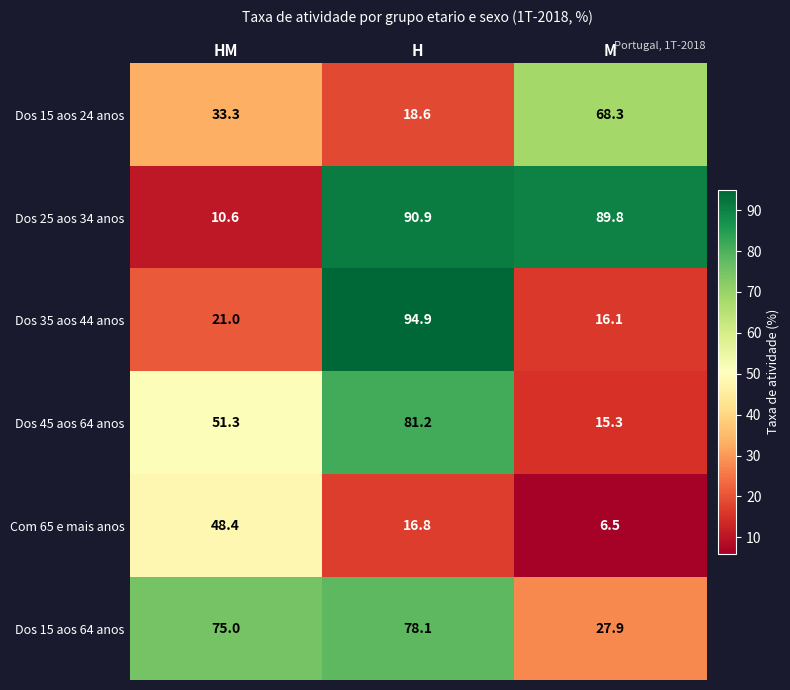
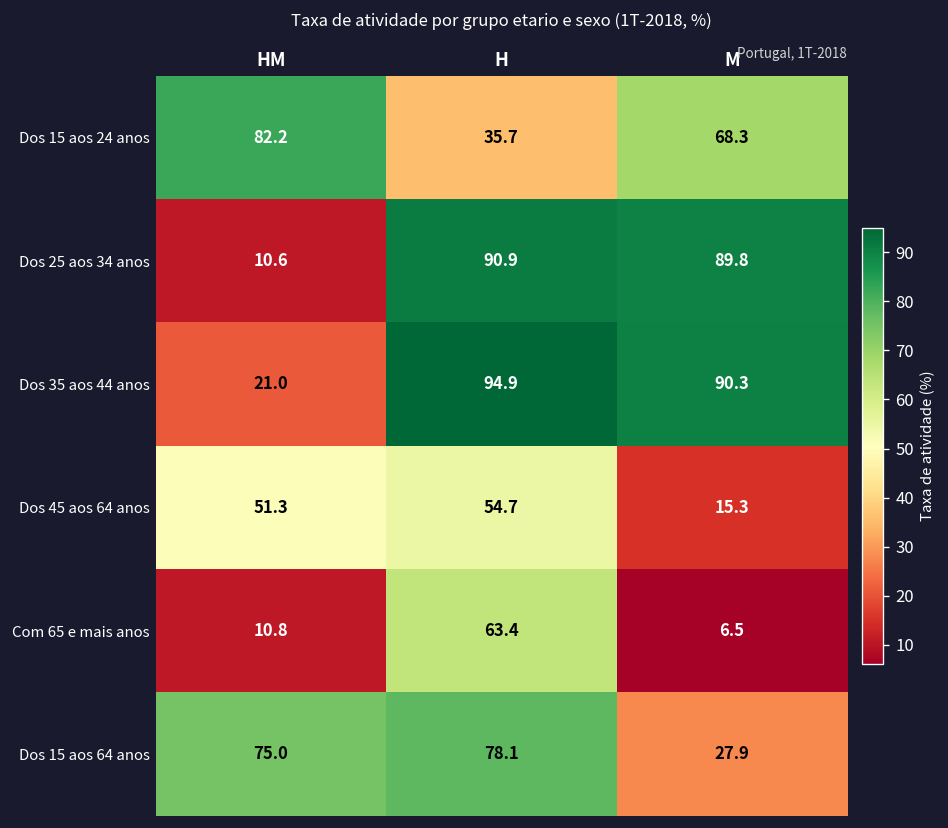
Dos 15 aos 24 anos, HM: 33.3 -> 82.2
Dos 15 aos 24 anos, H: 18.6 -> 35.7
Dos 35 aos 44 anos, M: 16.1 -> 90.3
Dos 45 aos 64 anos, H: 81.2 -> 54.7
Com 65 e mais anos, HM: 48.4 -> 10.8
Com 65 e mais anos, H: 16.8 -> 63.4
